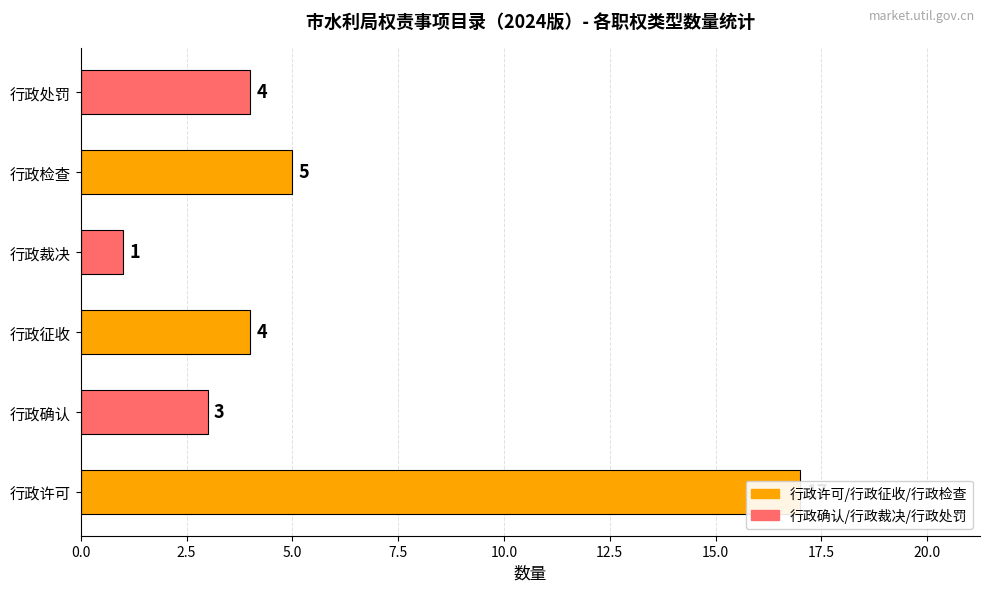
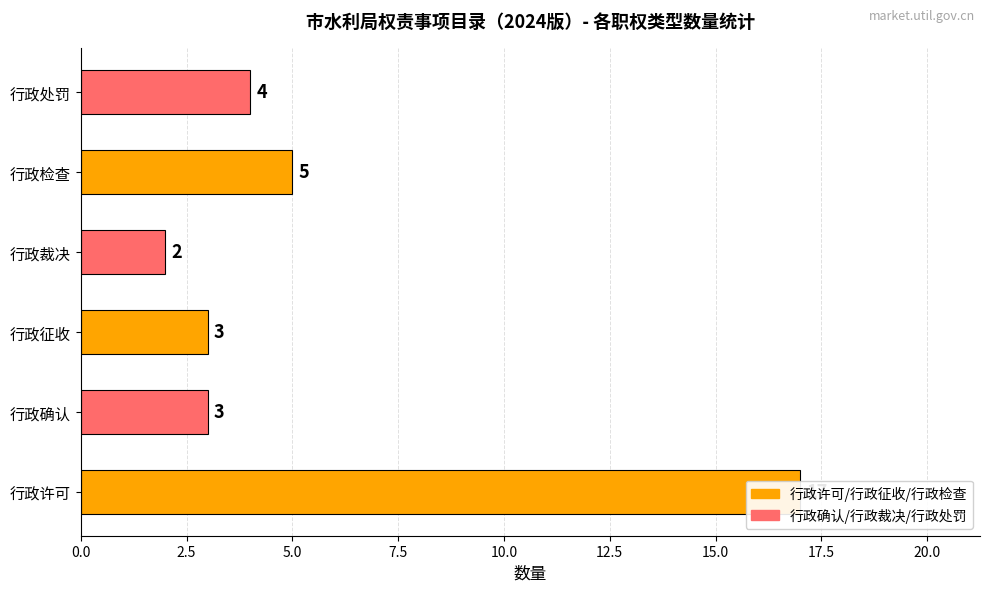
行政裁决: 1 -> 2
行政征收: 4 -> 3
